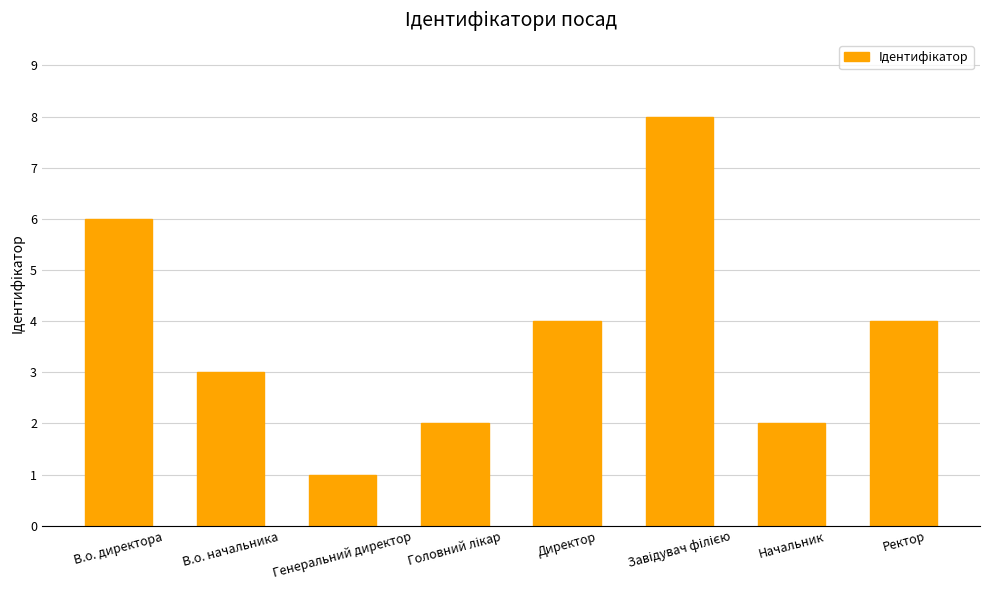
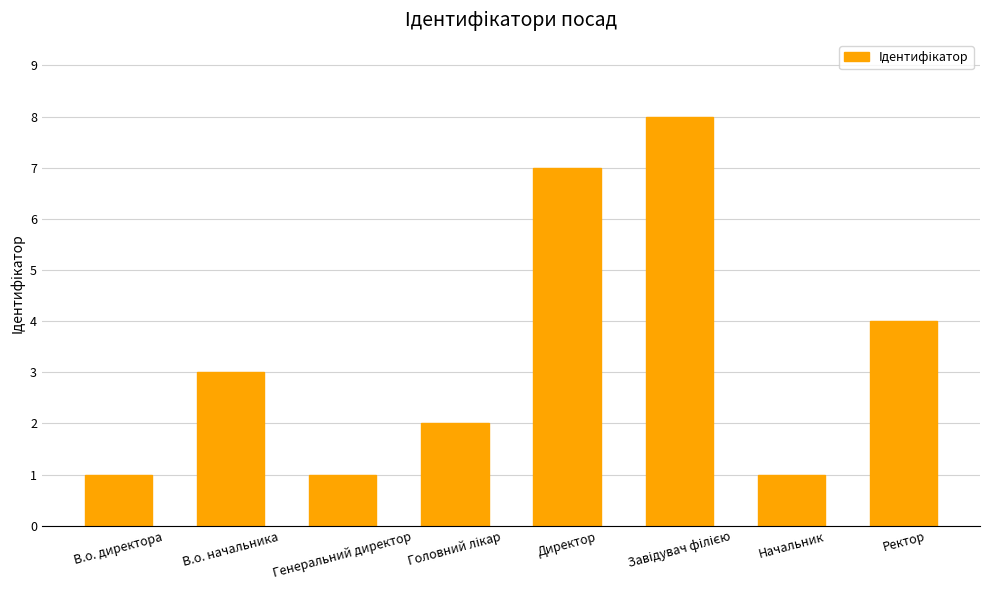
В.о. директора: 6 -> 1
Директор: 4 -> 7
Начальник: 2 -> 1
